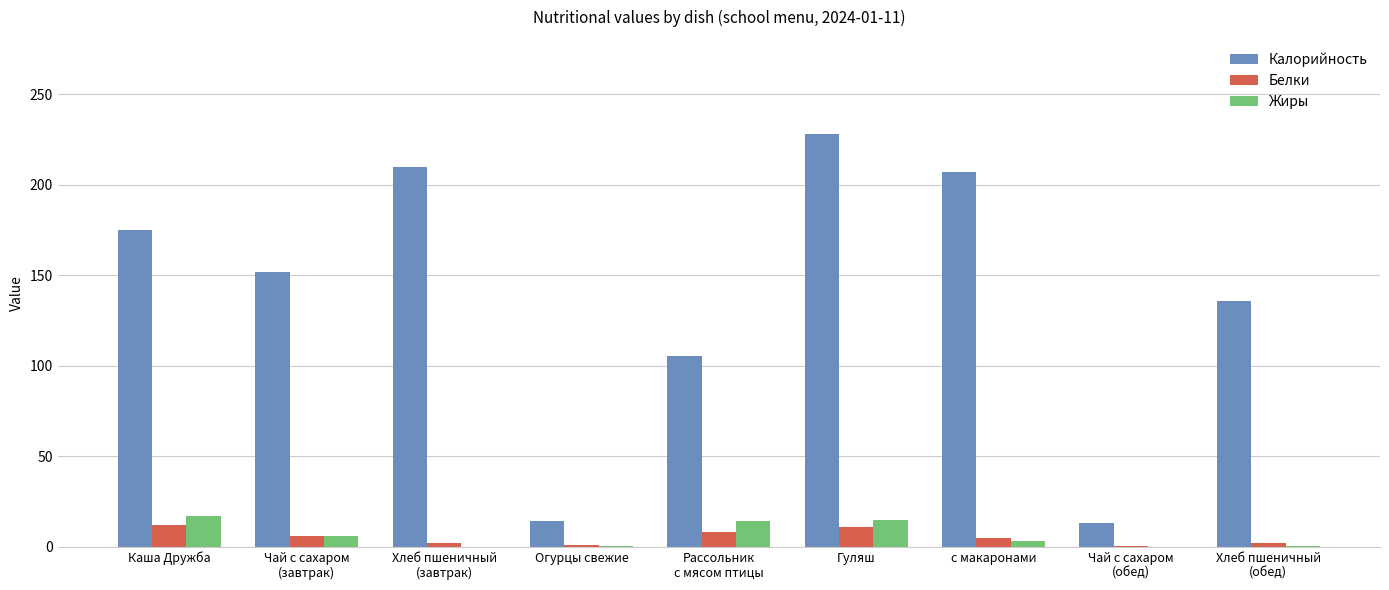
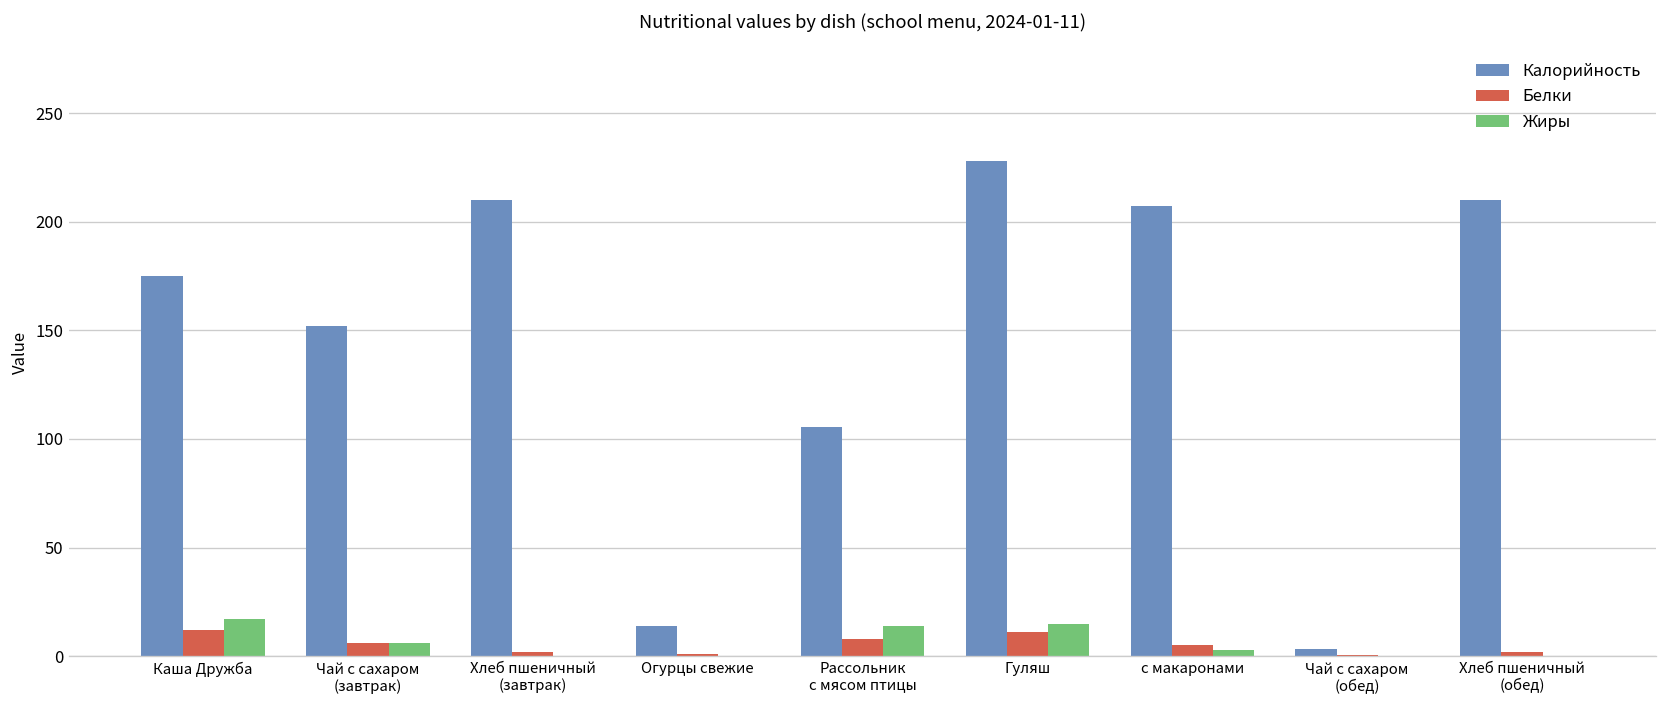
Калорийность, Чай с сахаром (обед): 13 -> 3
Калорийность, Хлеб пшеничный (обед): 136 -> 210
